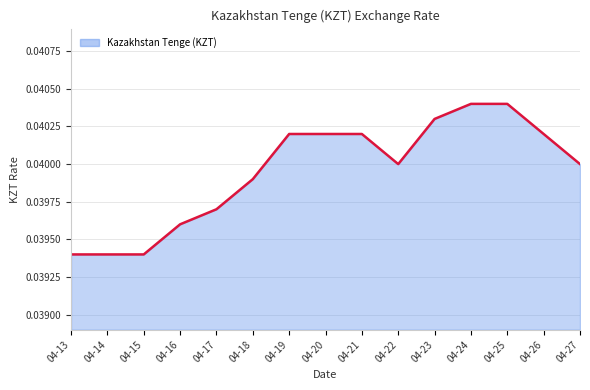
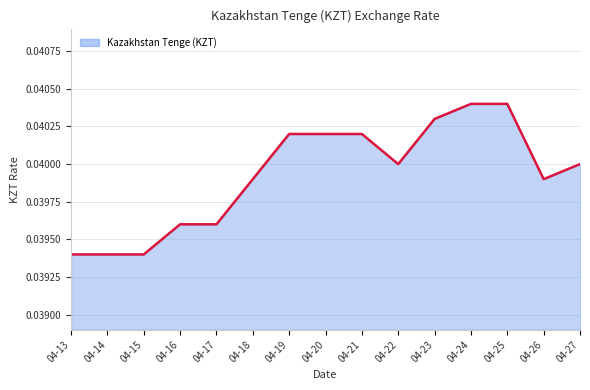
04-17: 0.0397 -> 0.0396
04-26: 0.0402 -> 0.0399
